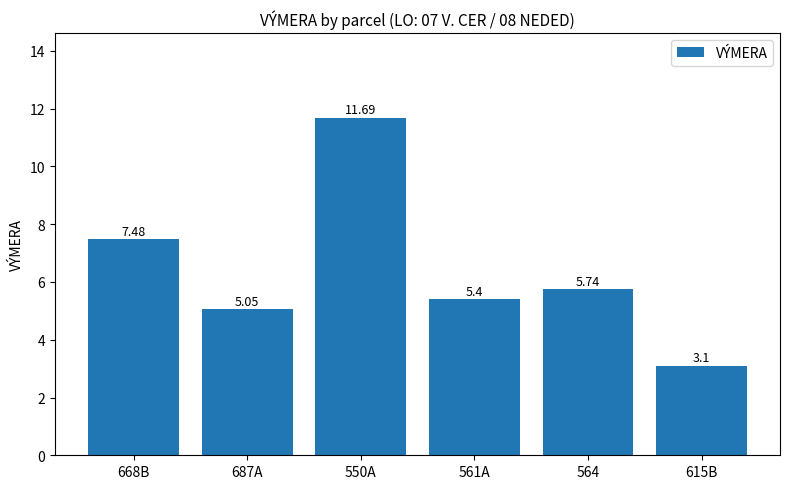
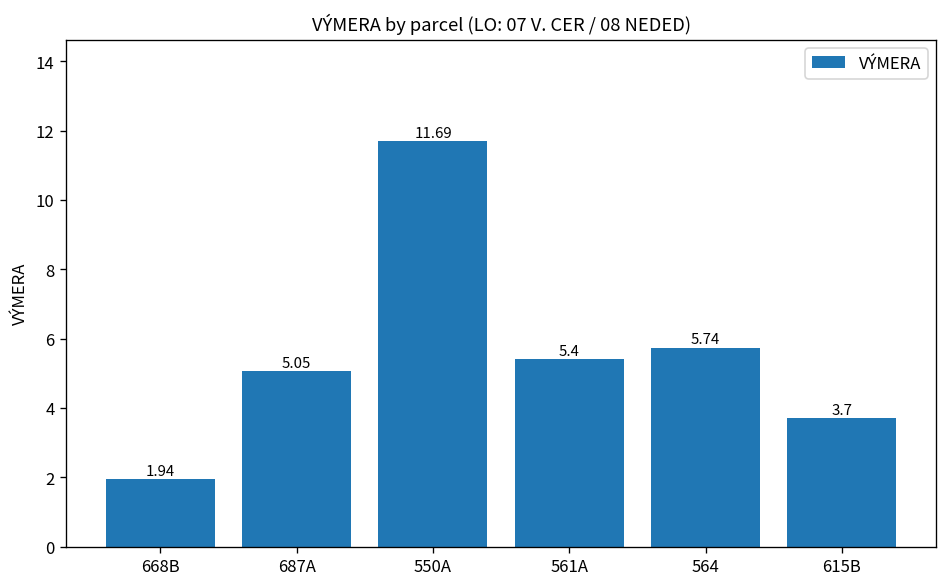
668B: 7.48 -> 1.94
615B: 3.1 -> 3.7
